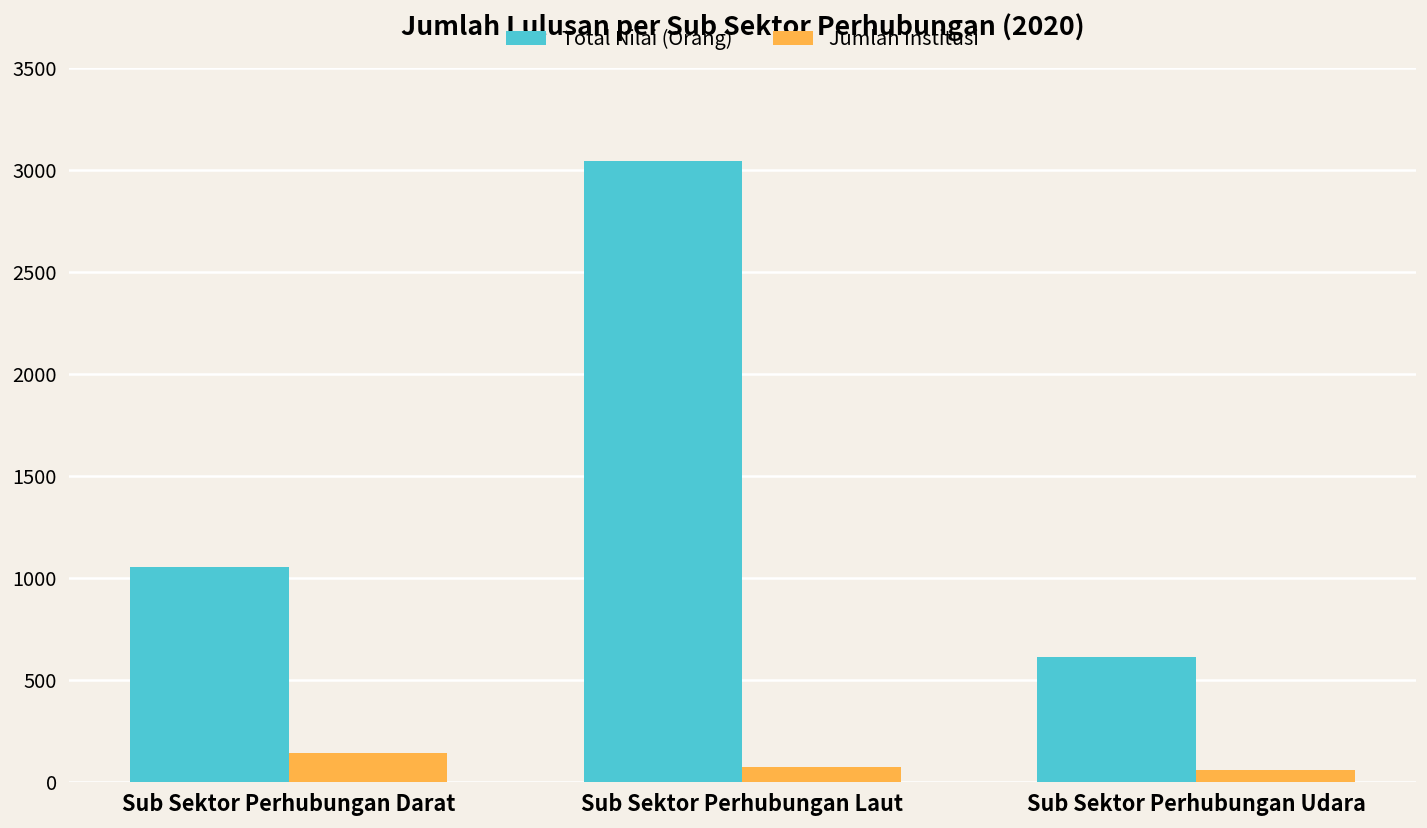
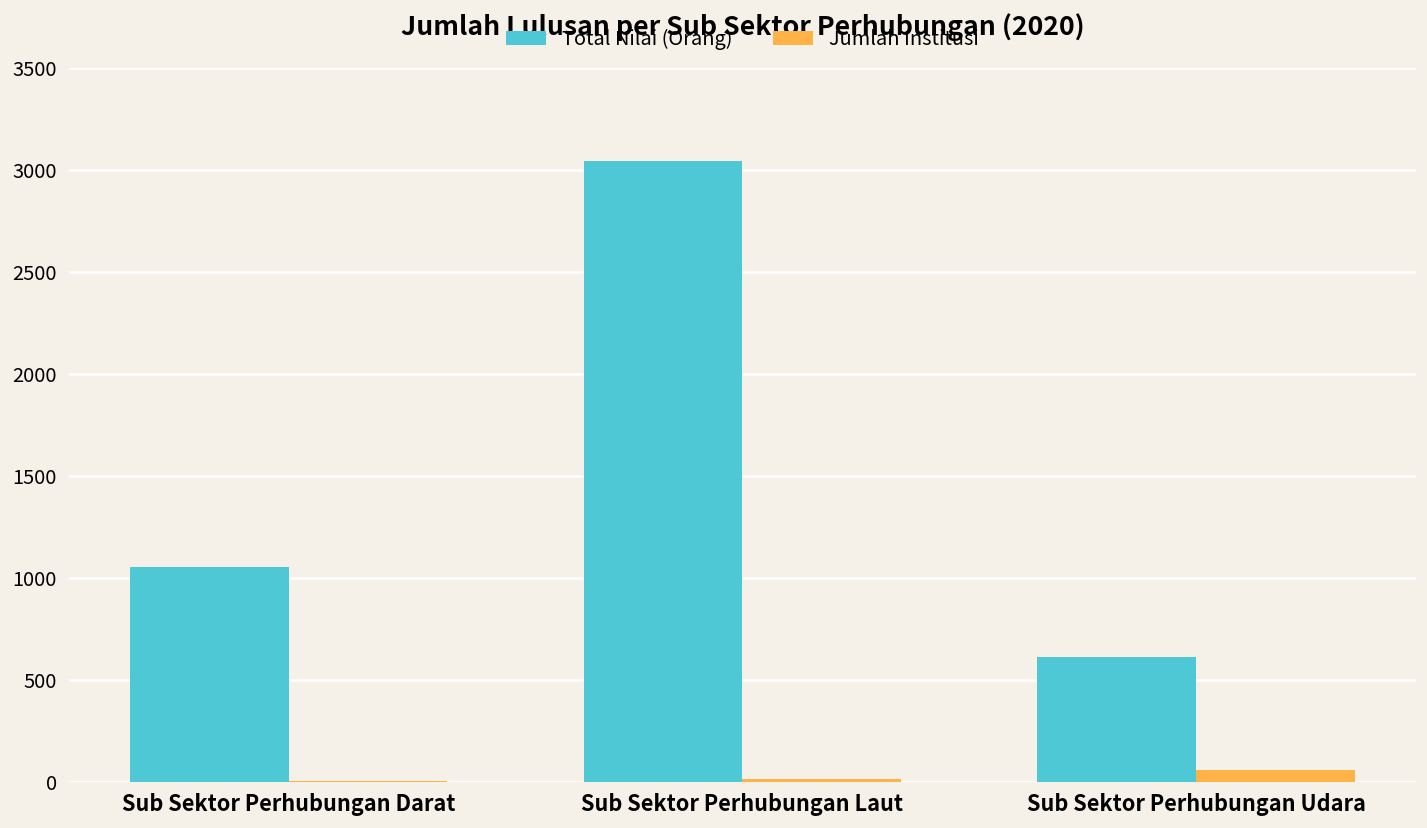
Jumlah Institusi, Sub Sektor Perhubungan Darat: 140 -> 10
Jumlah Institusi, Sub Sektor Perhubungan Laut: 70 -> 10
